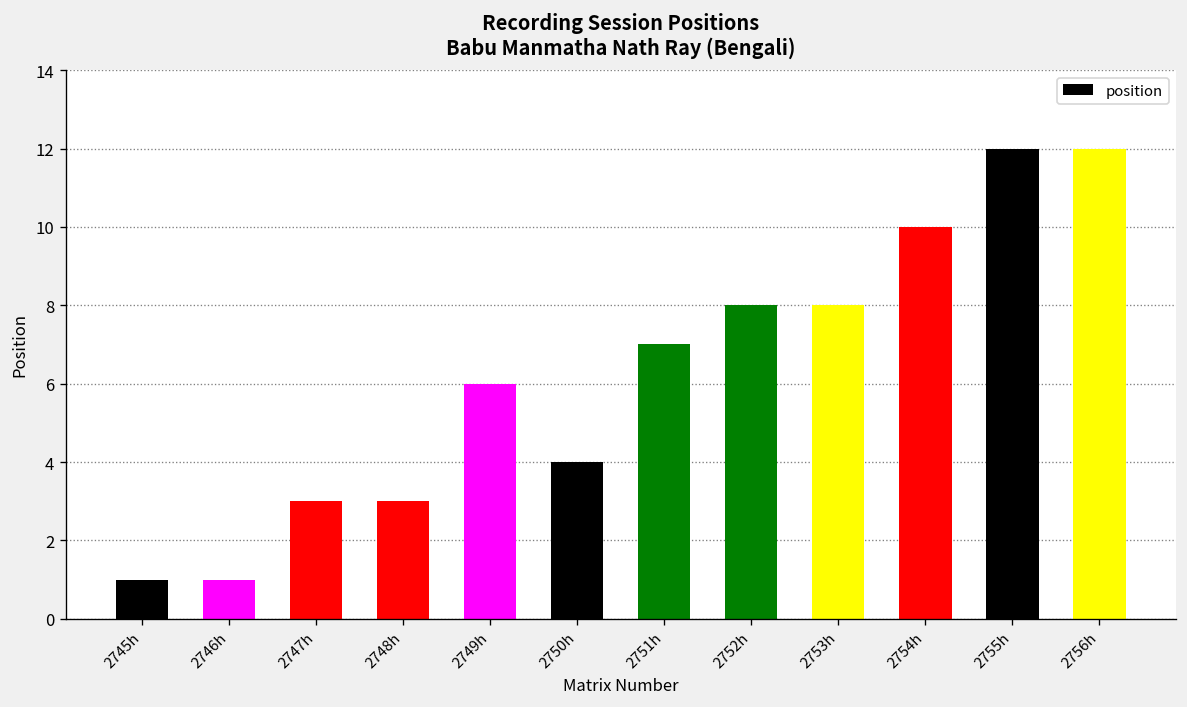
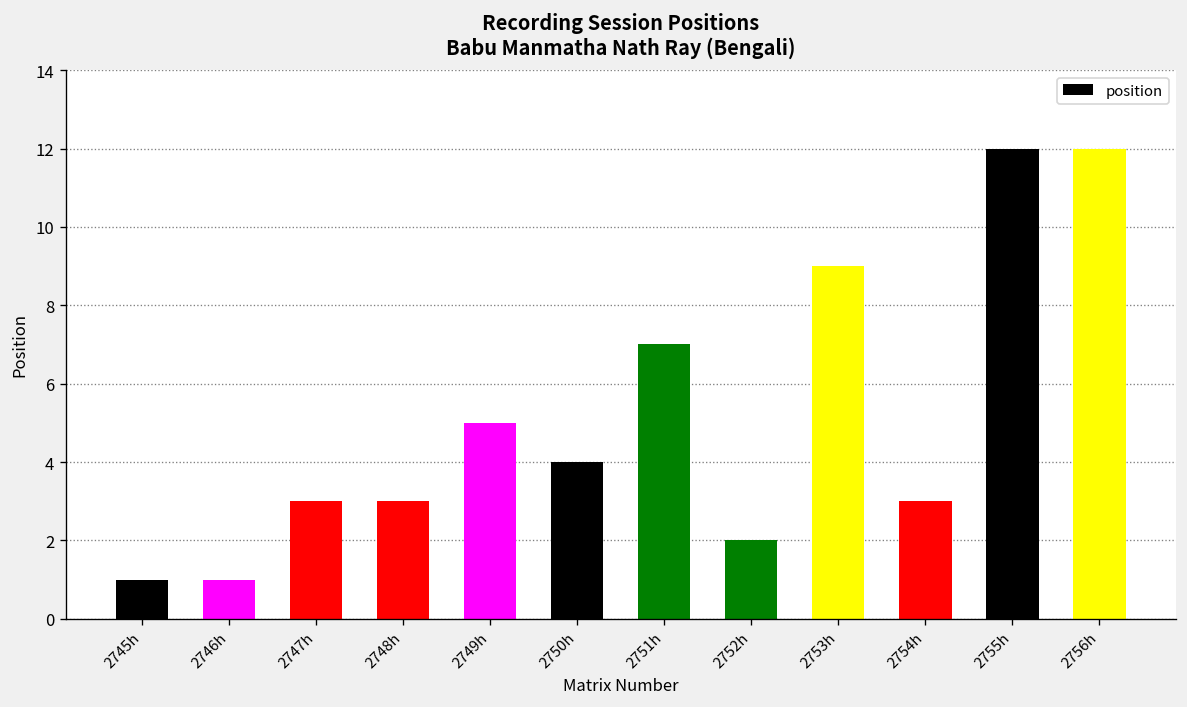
2749h: 6 -> 5
2752h: 8 -> 2
2753h: 8 -> 9
2754h: 10 -> 3
